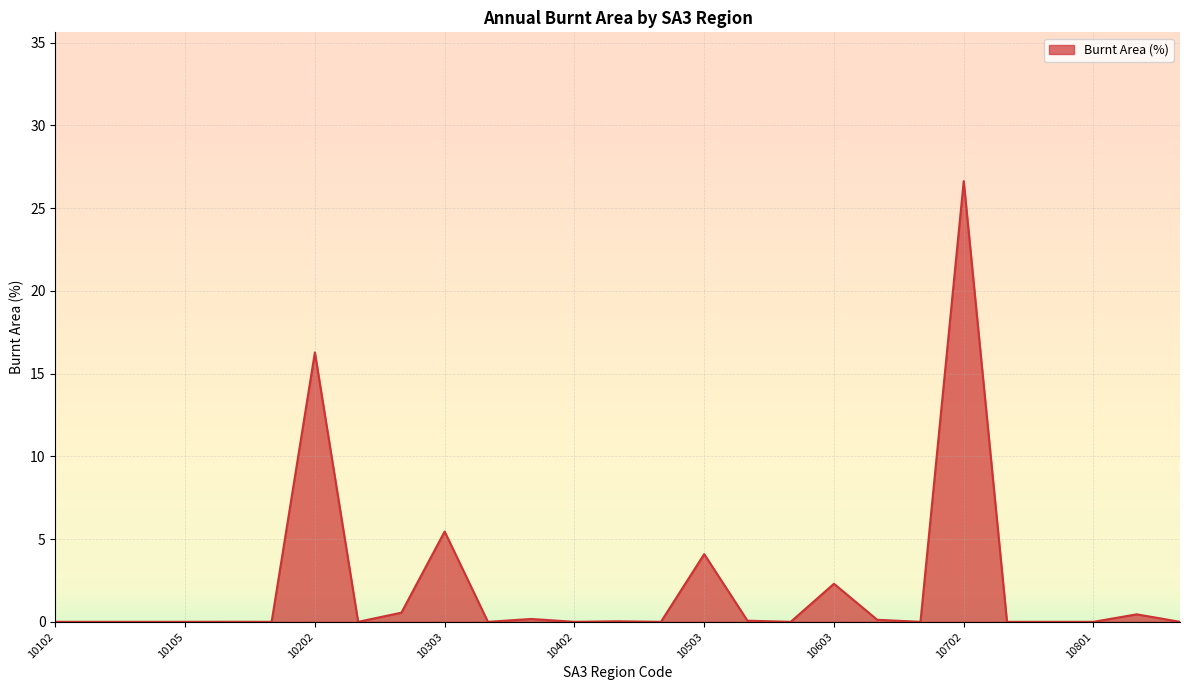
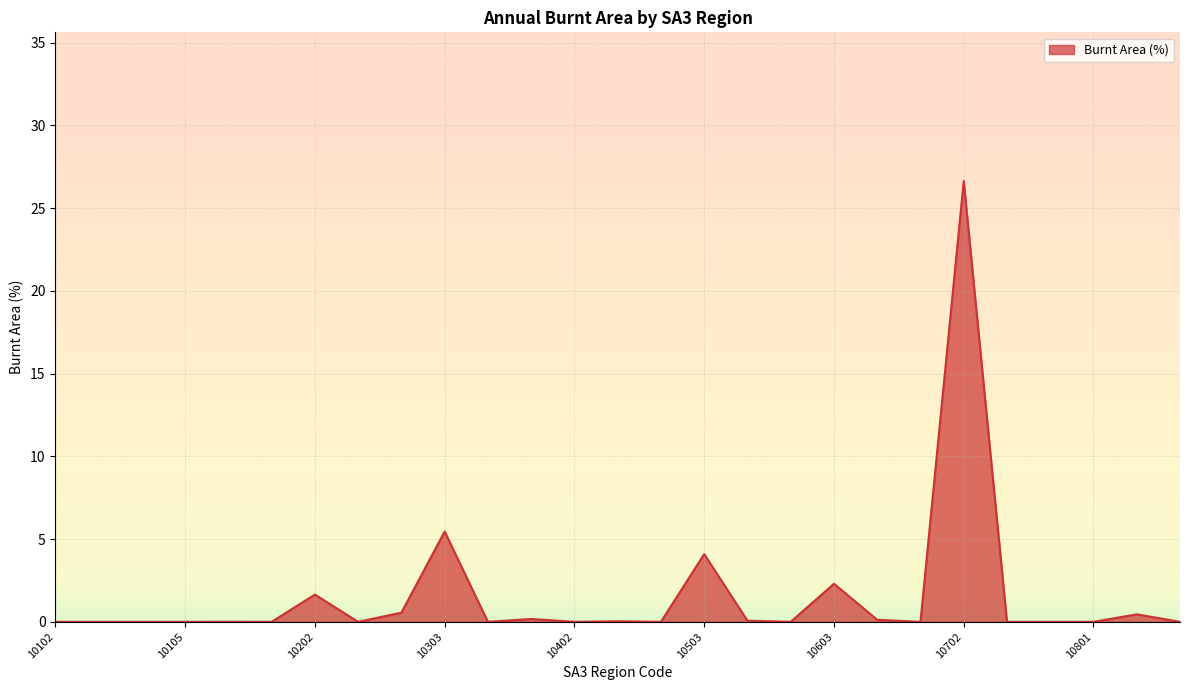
10202: 16.3 -> 1.6
